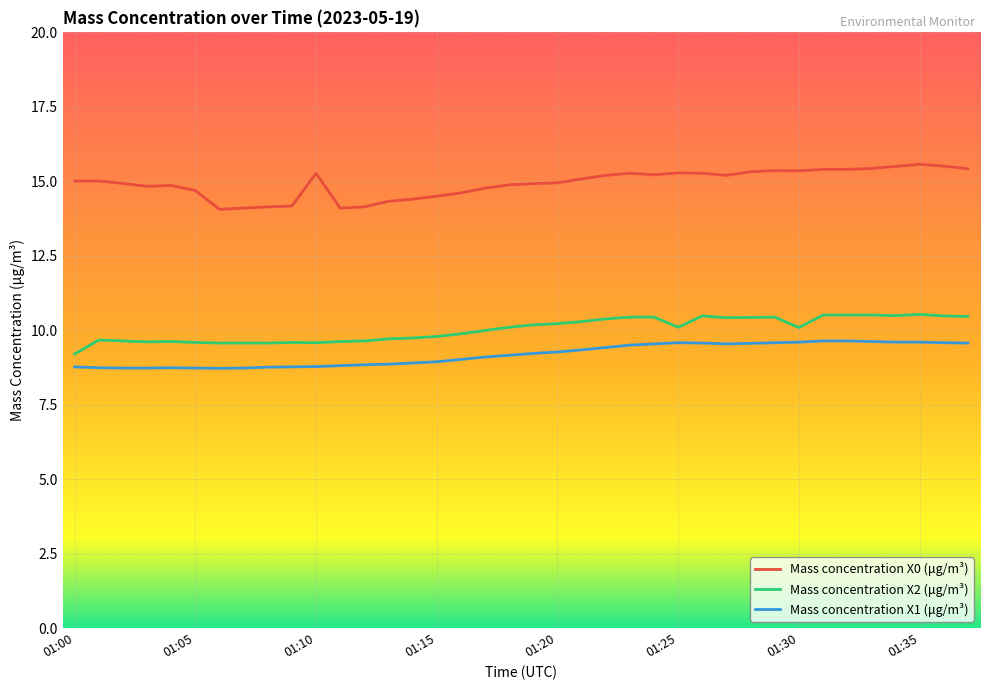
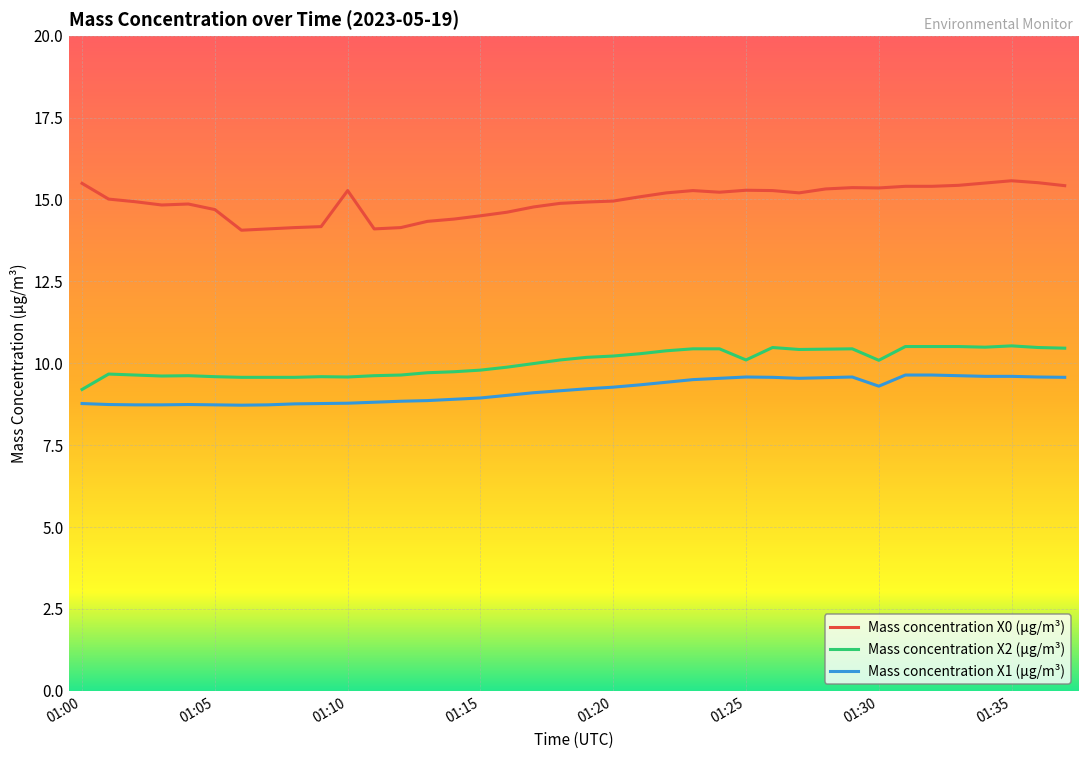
Mass concentration X0 (μg/m³), 01:00: 15.0 -> 15.5
Mass concentration X1 (μg/m³), 01:30: 9.6 -> 9.3
